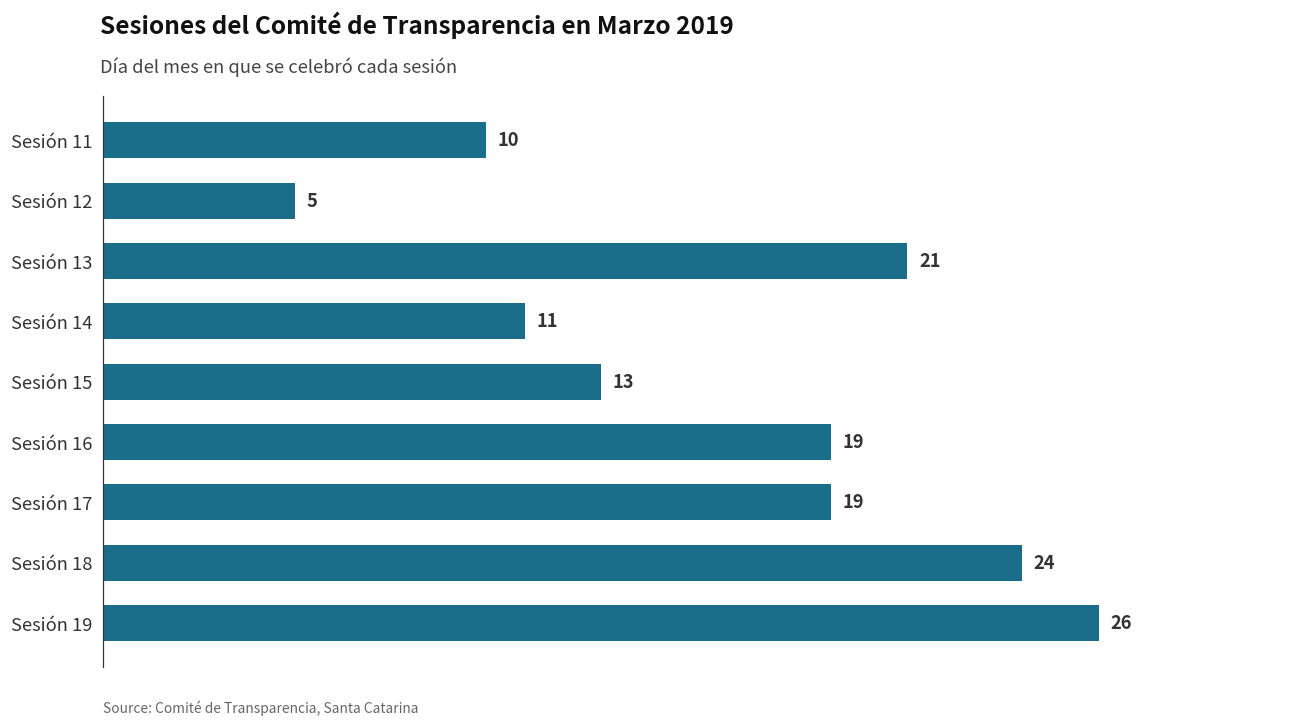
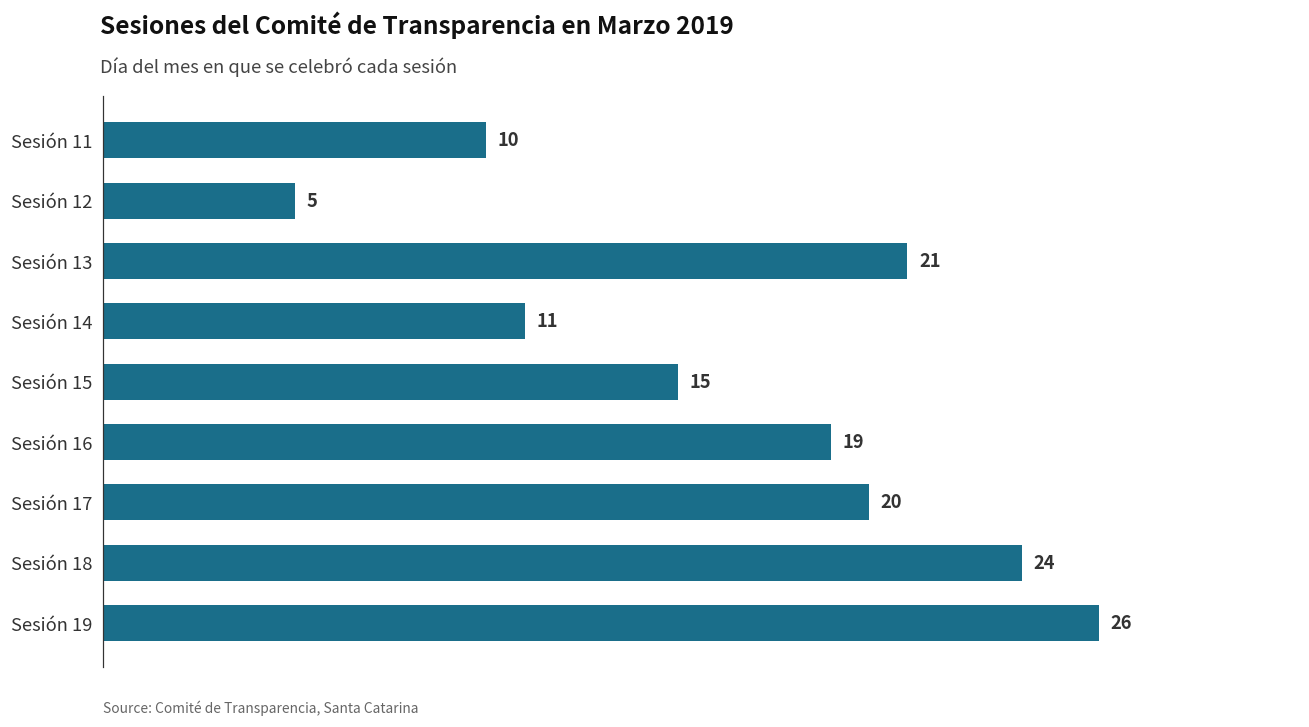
Sesión 15: 13 -> 15
Sesión 17: 19 -> 20
